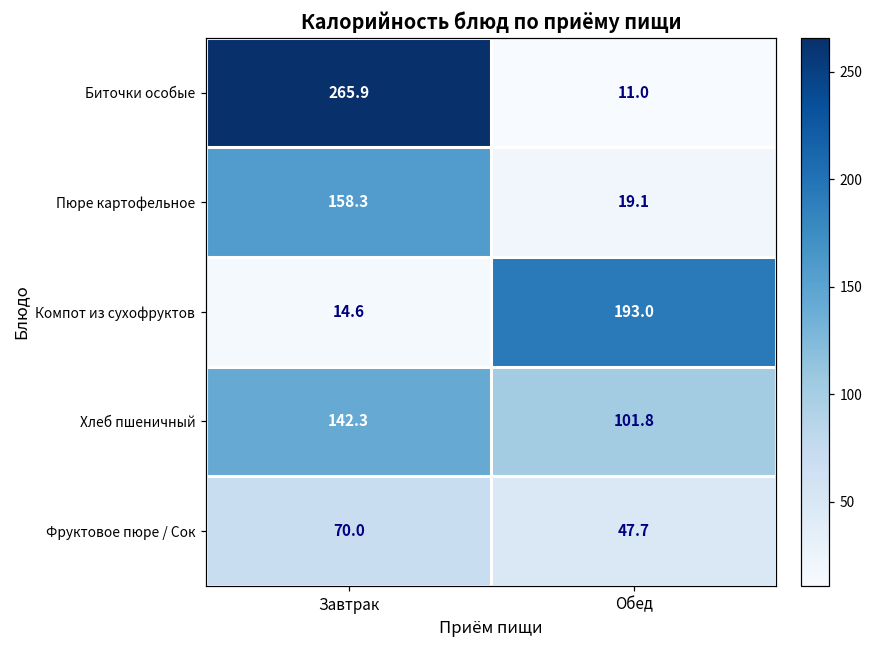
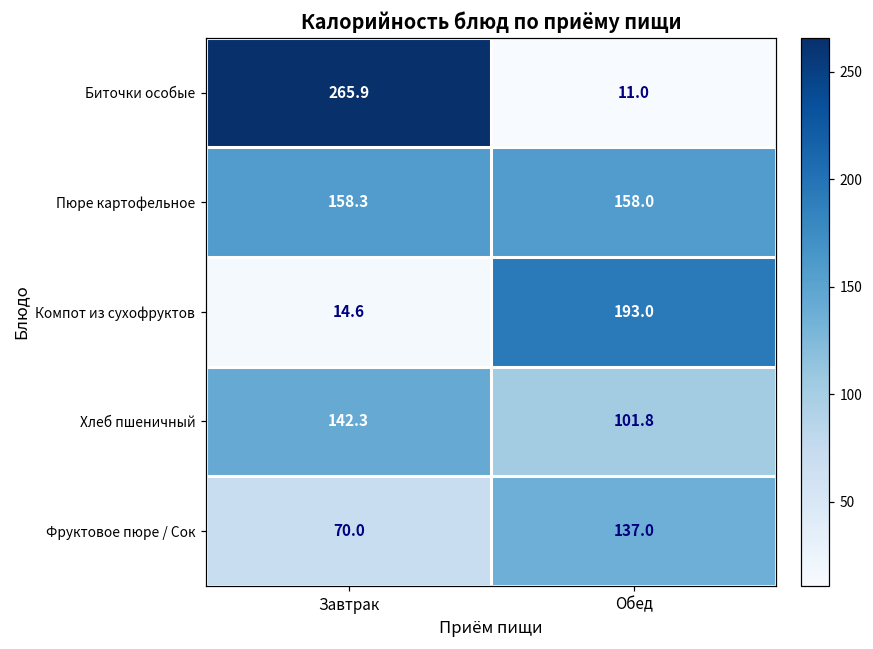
Пюре картофельное, Обед: 19.1 -> 158.0
Фруктовое пюре / Сок, Обед: 47.7 -> 137.0
